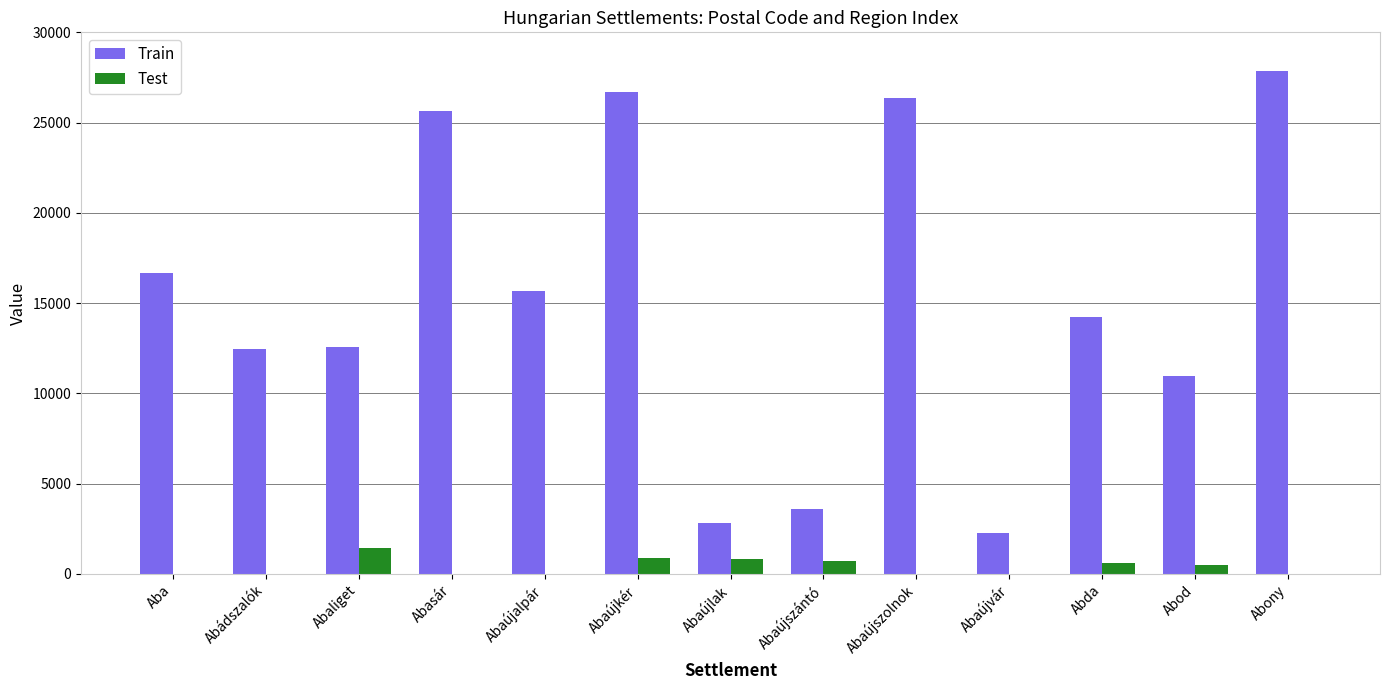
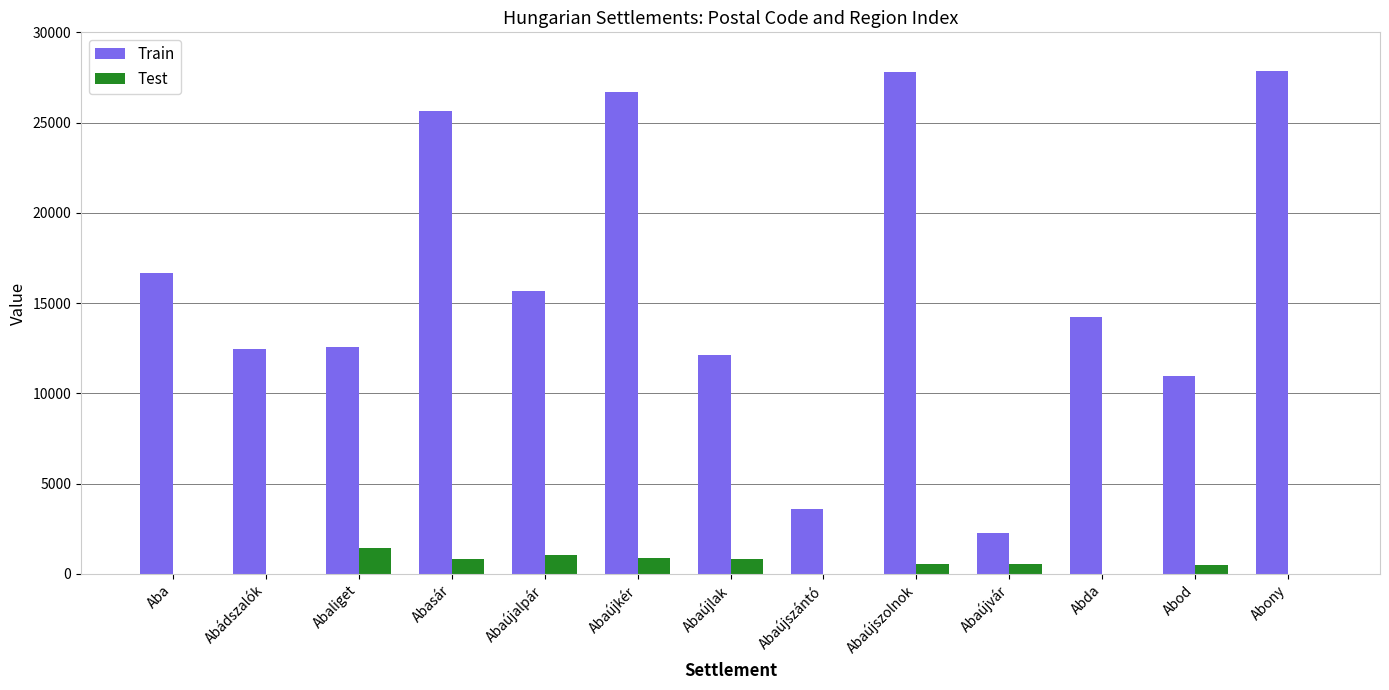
Test, Abasár: 0 -> 800
Test, Abaújalpár: 0 -> 1000
Train, Abaújlak: 2800 -> 12100
Test, Abaújszántó: 700 -> 0
Train, Abaújszolnok: 26300 -> 27800
Test, Abaújszolnok: 0 -> 500
Test, Abaújvár: 0 -> 500
Test, Abda: 600 -> 0
